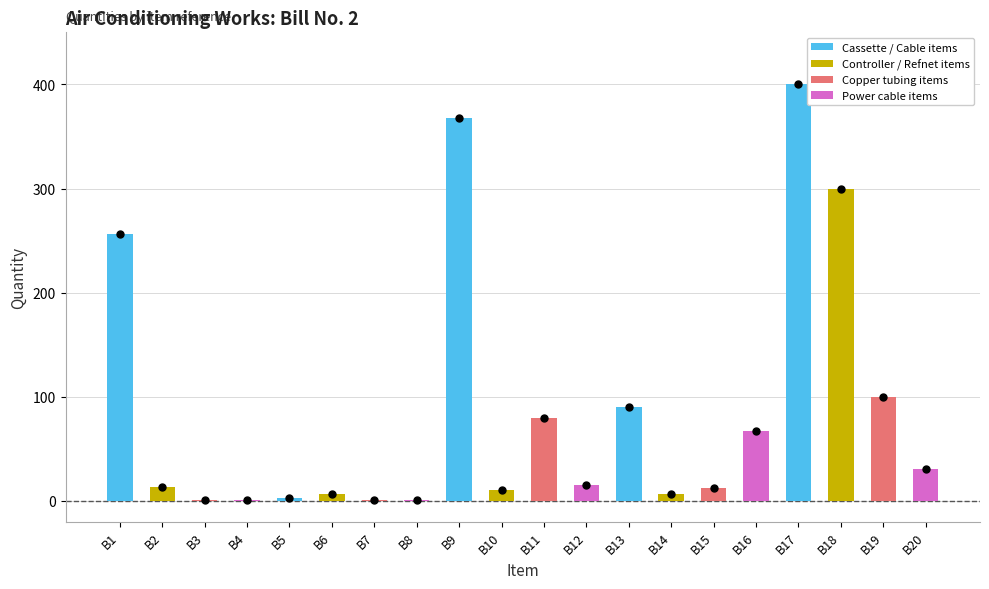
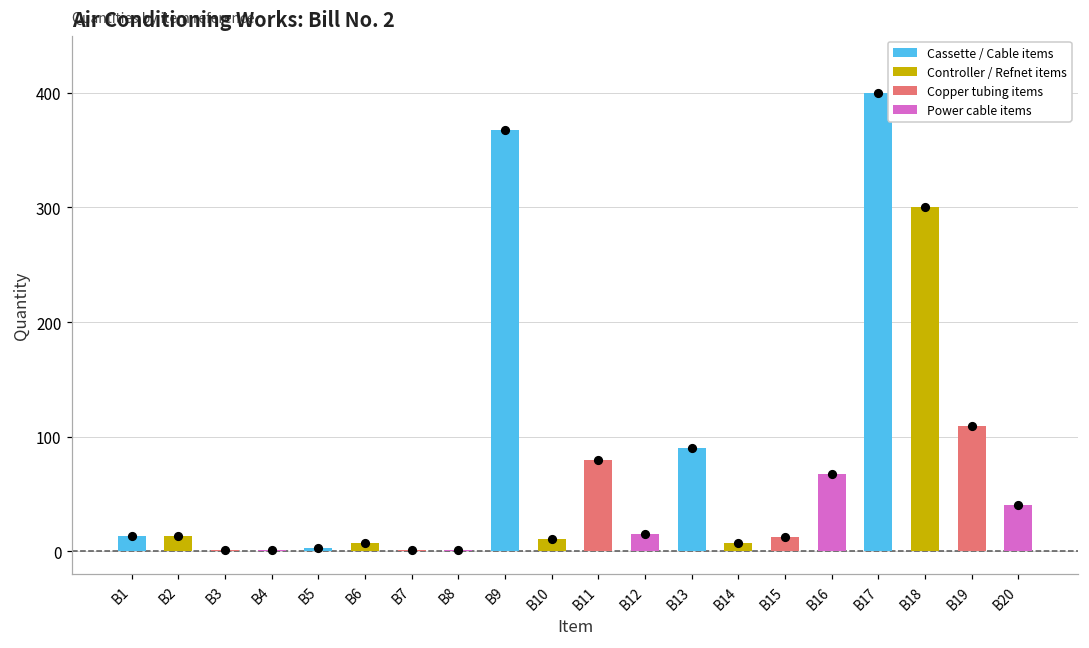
Cassette / Cable items, B1: 256 -> 13
Copper tubing items, B19: 100 -> 109
Power cable items, B20: 31 -> 40
